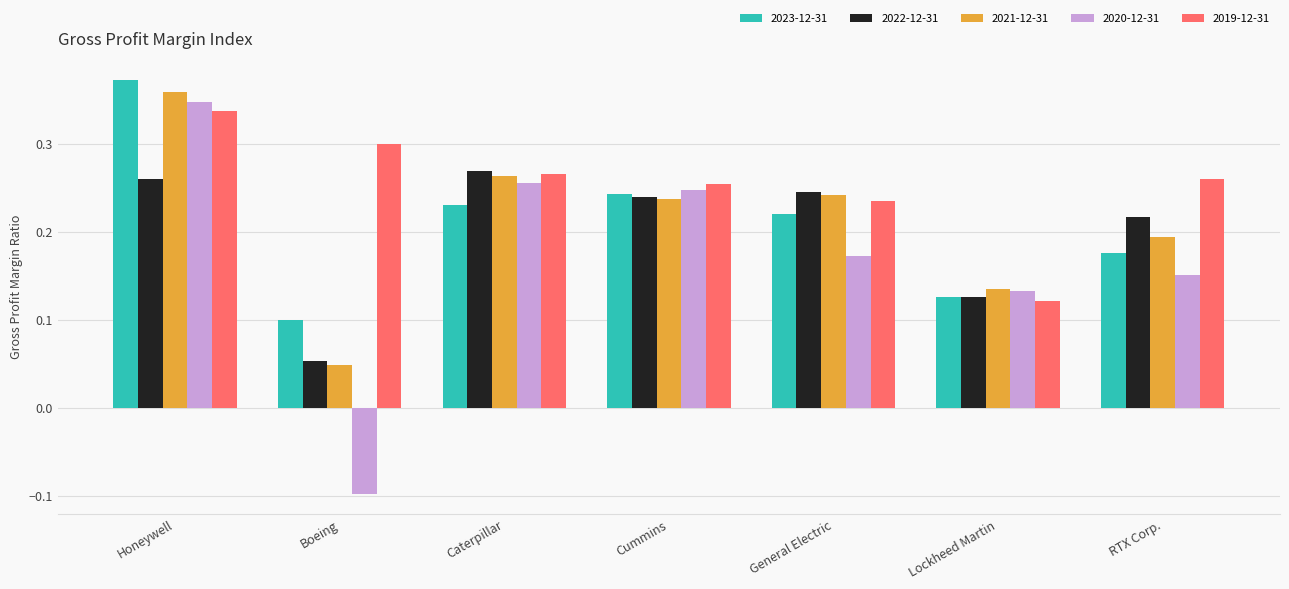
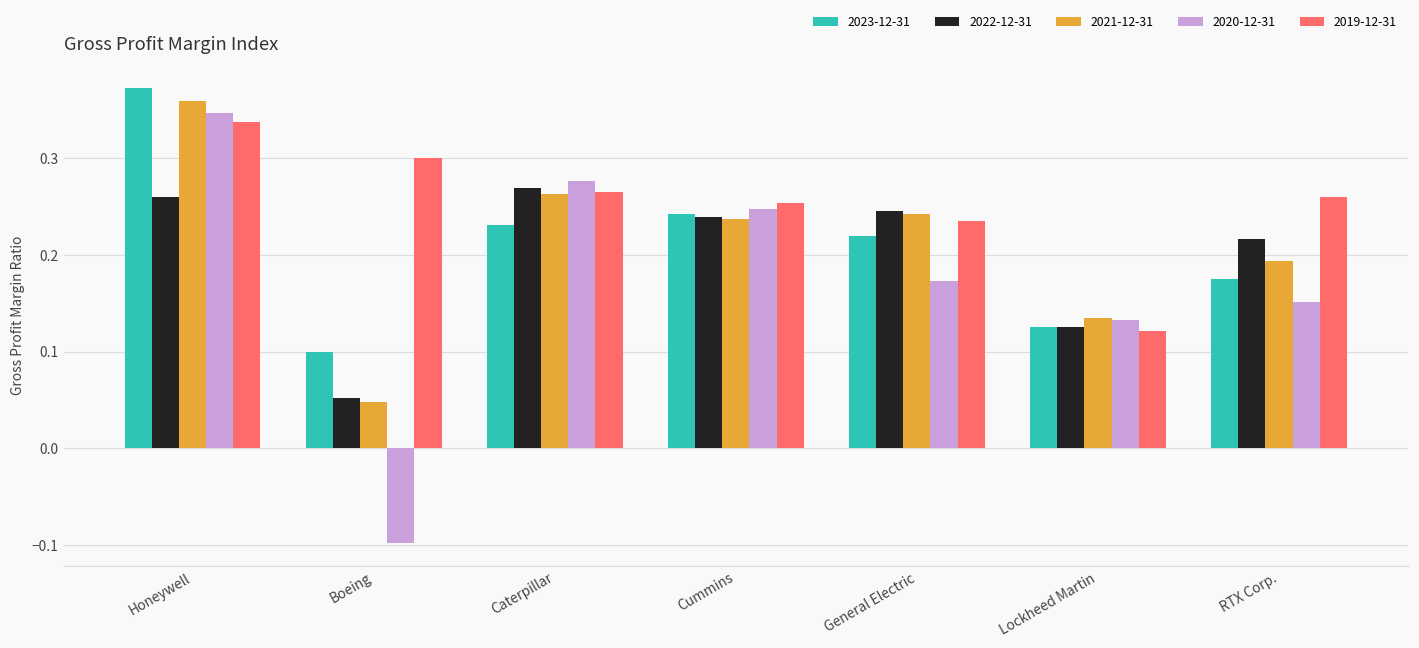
2020-12-31, Caterpillar: 0.25 -> 0.28
